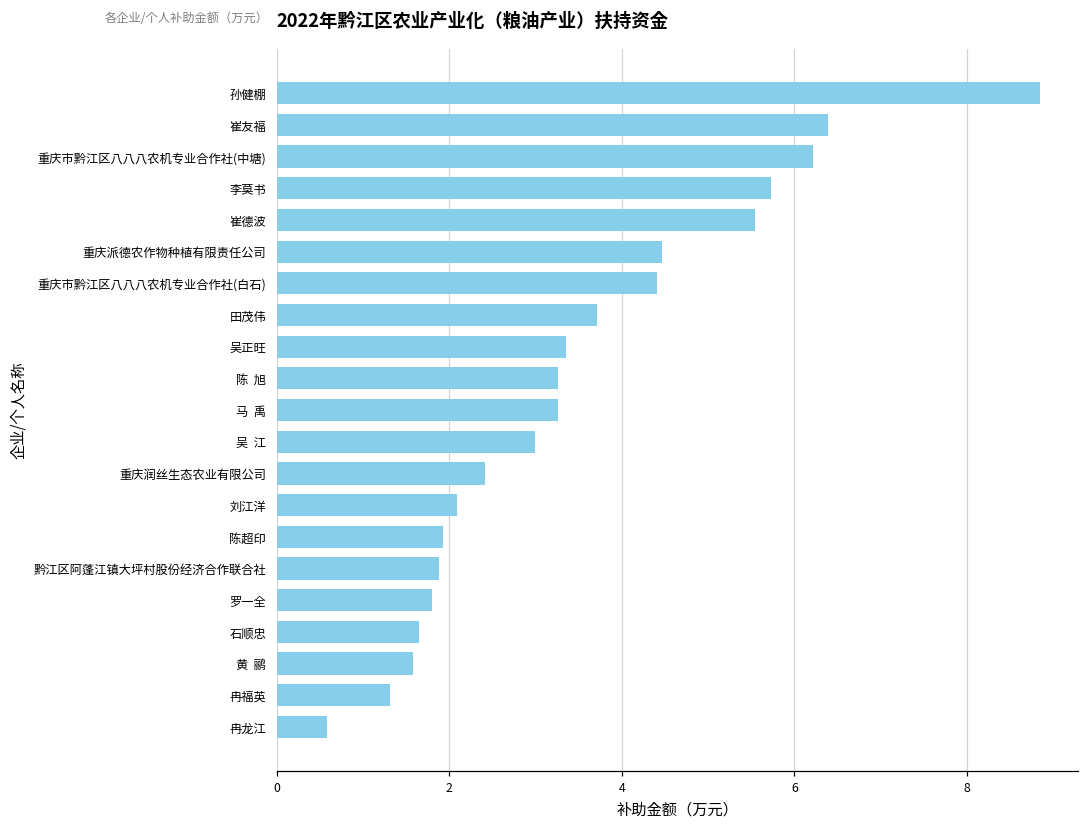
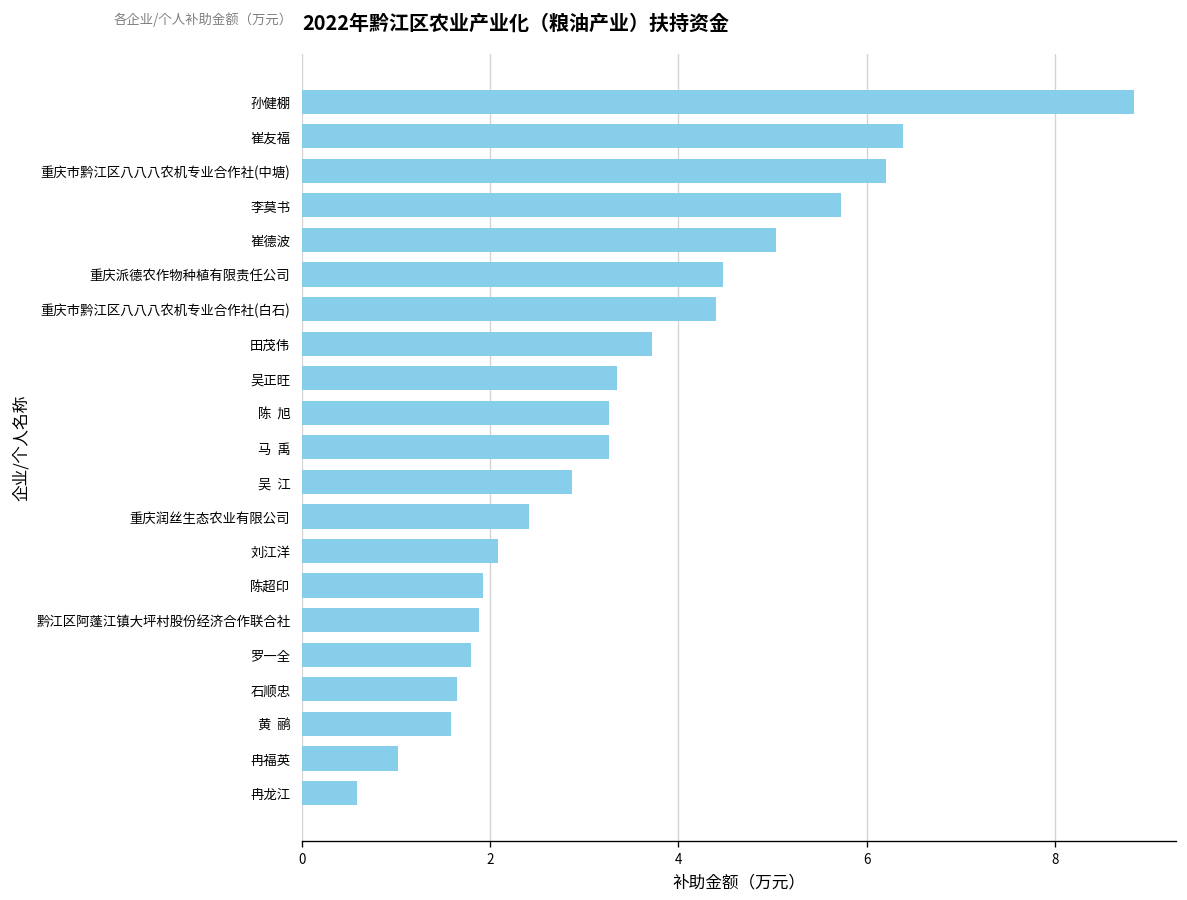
崔德波: 5.5 -> 5.0
吴 江: 3.0 -> 2.9
冉福英: 1.3 -> 1.0
